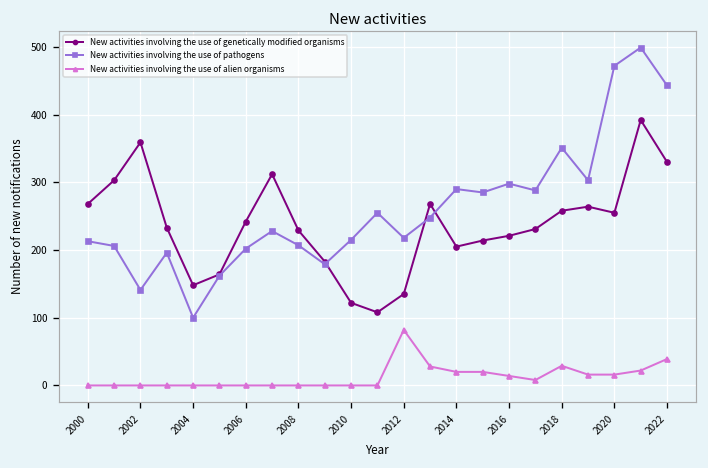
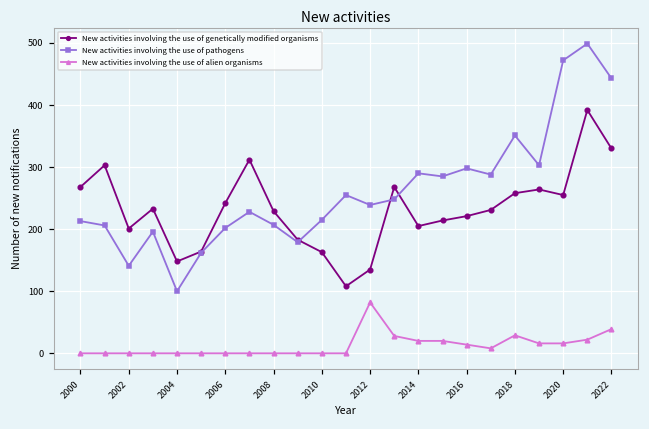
New activities involving the use of genetically modified organisms, 2002: 360 -> 200
New activities involving the use of genetically modified organisms, 2010: 120 -> 160
New activities involving the use of pathogens, 2012: 220 -> 240
